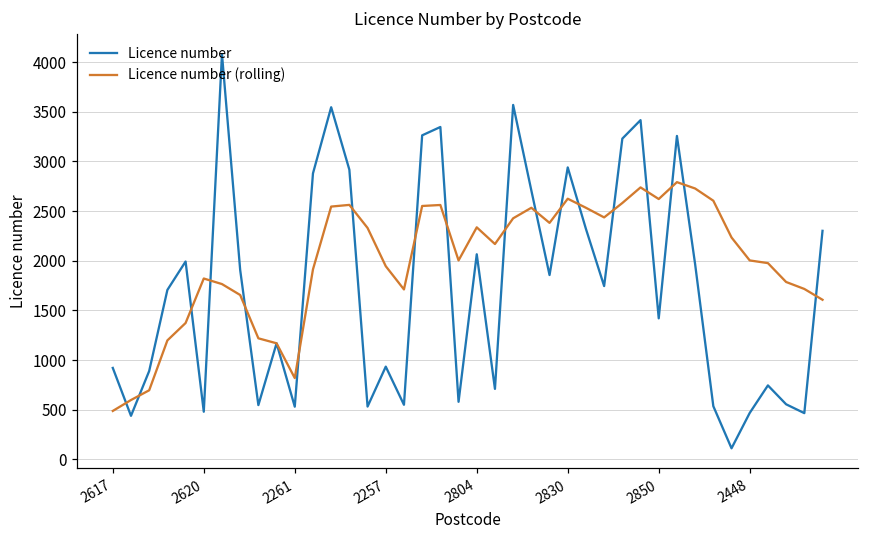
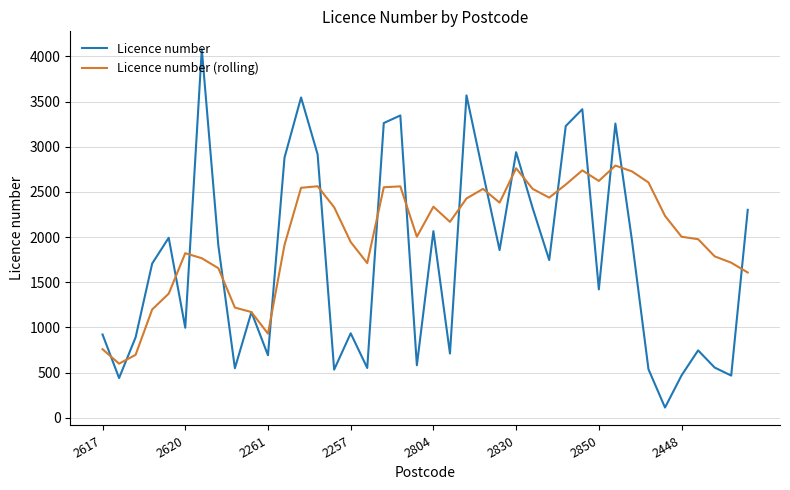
Licence number (rolling), 2617: 500 -> 800
Licence number, 2620: 500 -> 1000
Licence number, 2261: 500 -> 700
Licence number (rolling), 2261: 800 -> 900
Licence number (rolling), 2830: 2600 -> 2800
